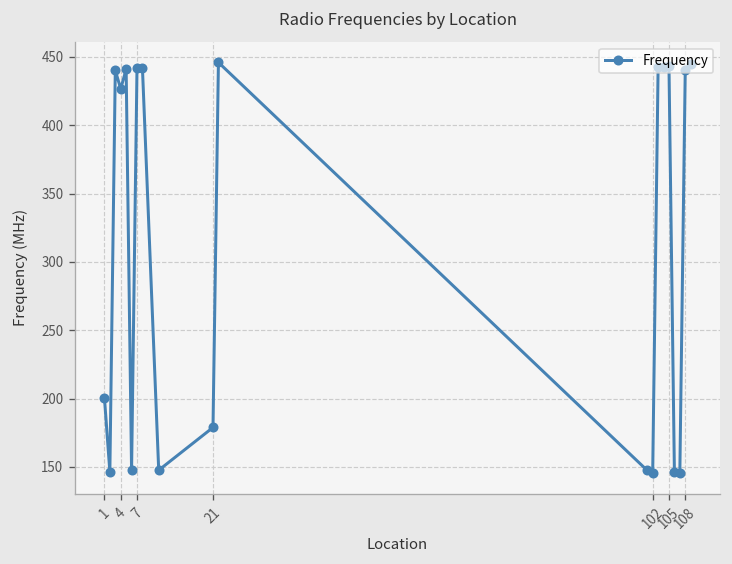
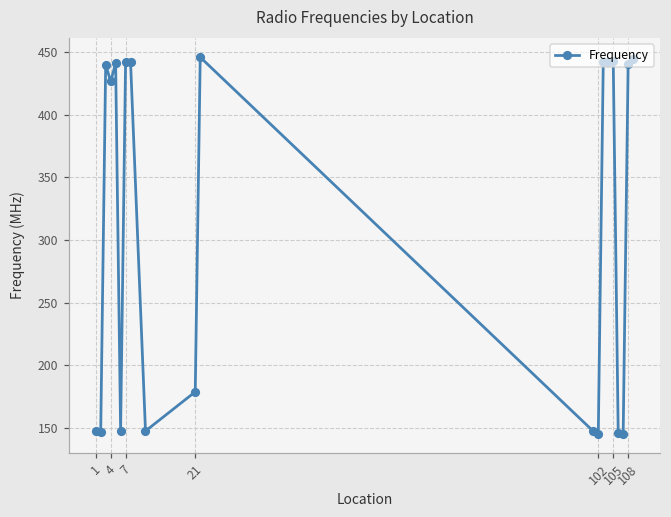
1: 201 -> 148
